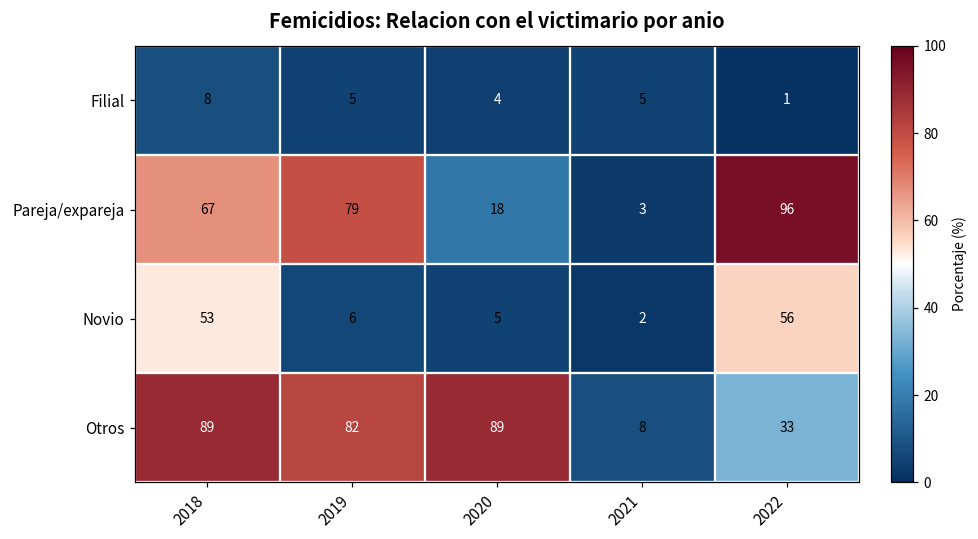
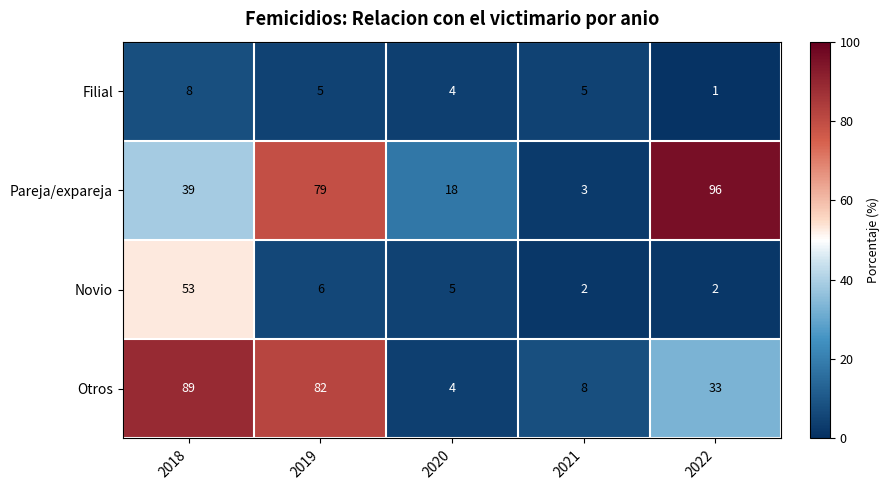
Pareja/expareja, 2018: 67 -> 39
Novio, 2022: 56 -> 2
Otros, 2020: 89 -> 4
